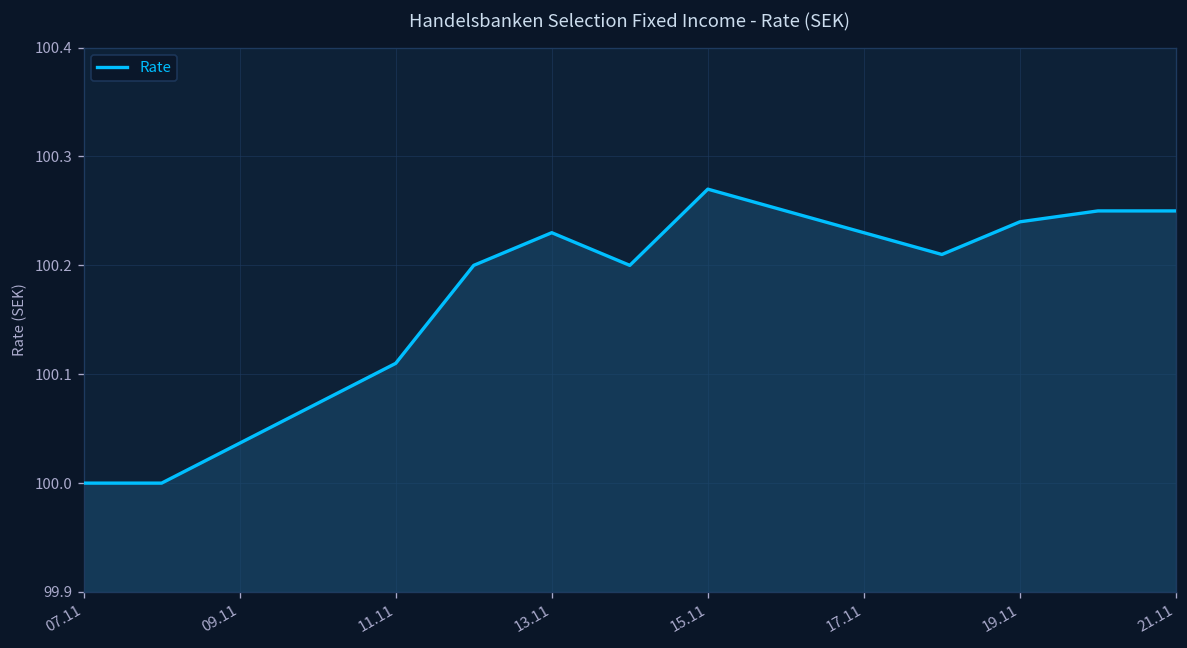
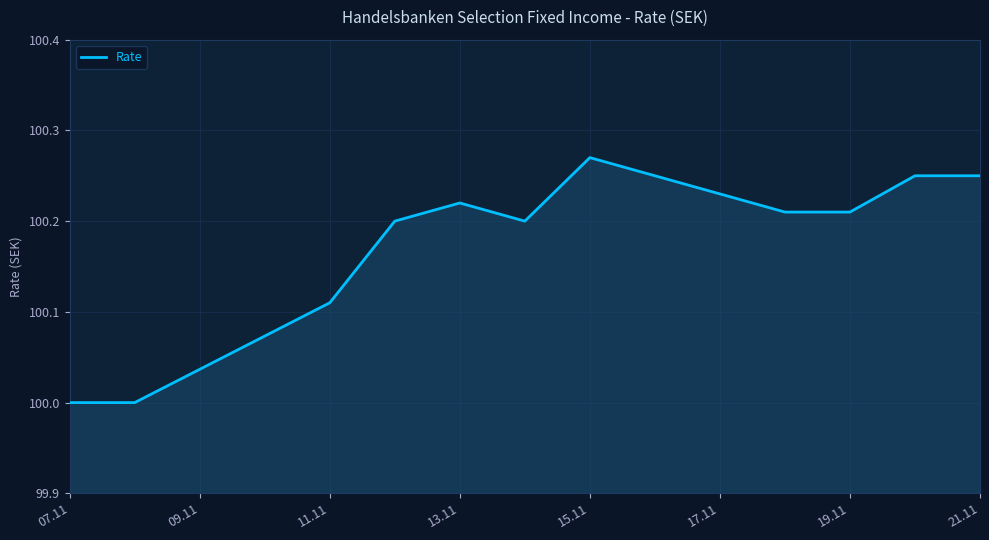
13.11: 100.23 -> 100.22
19.11: 100.24 -> 100.21
